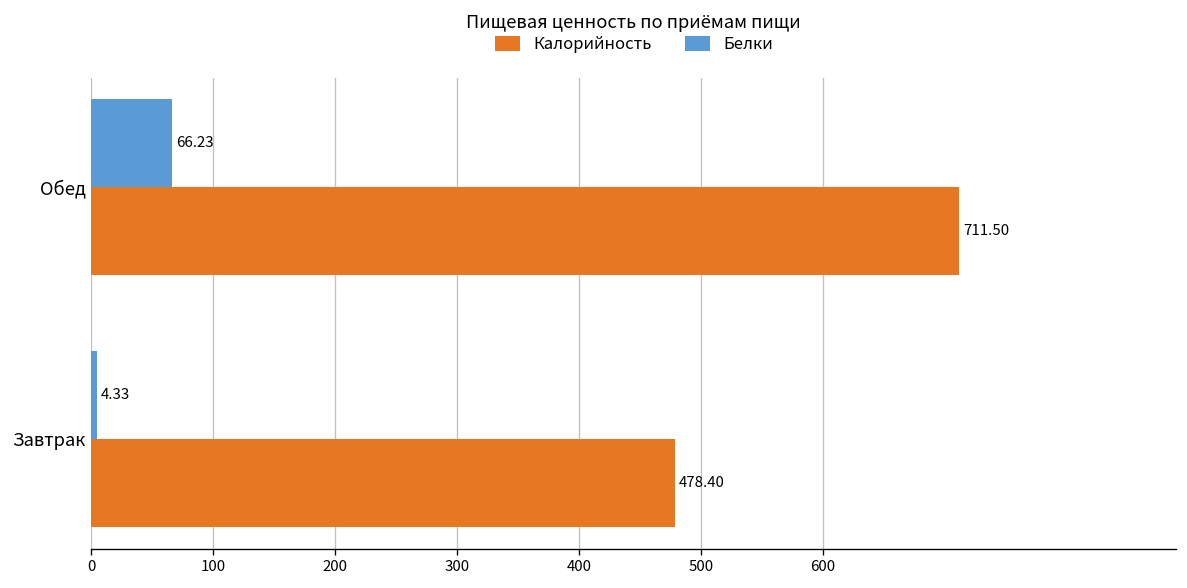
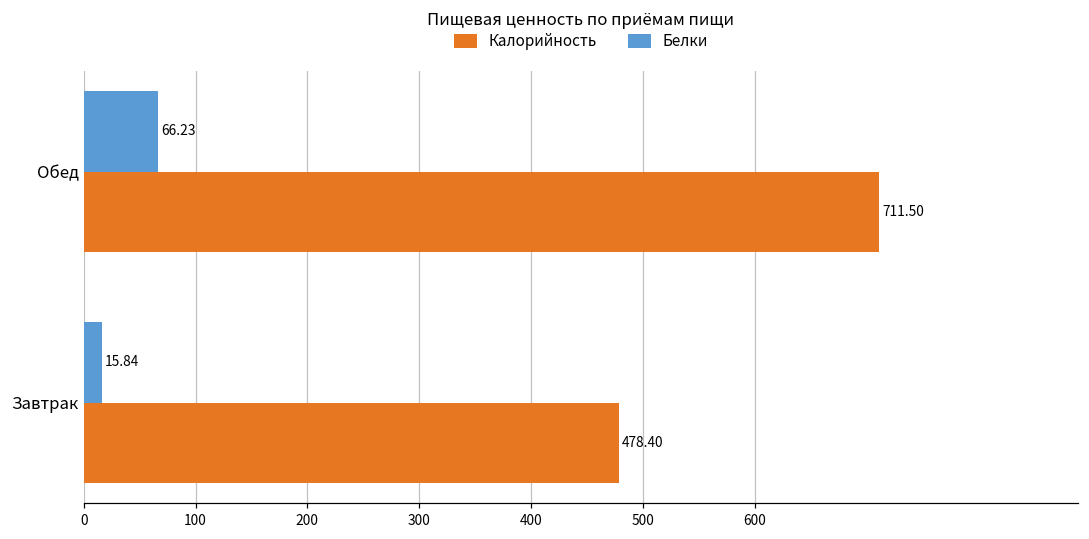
Белки, Завтрак: 4.33 -> 15.84
